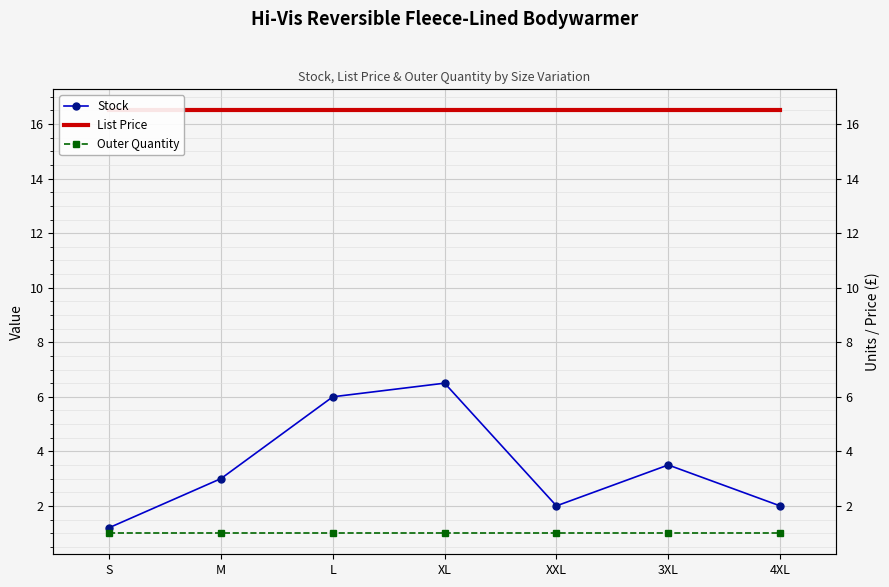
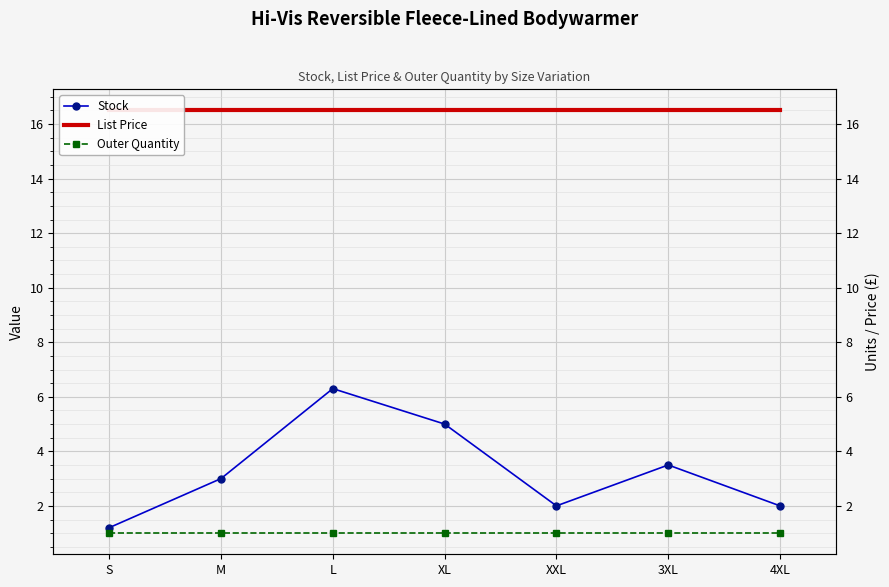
Stock, L: 6.0 -> 6.3
Stock, XL: 6.5 -> 5.0
